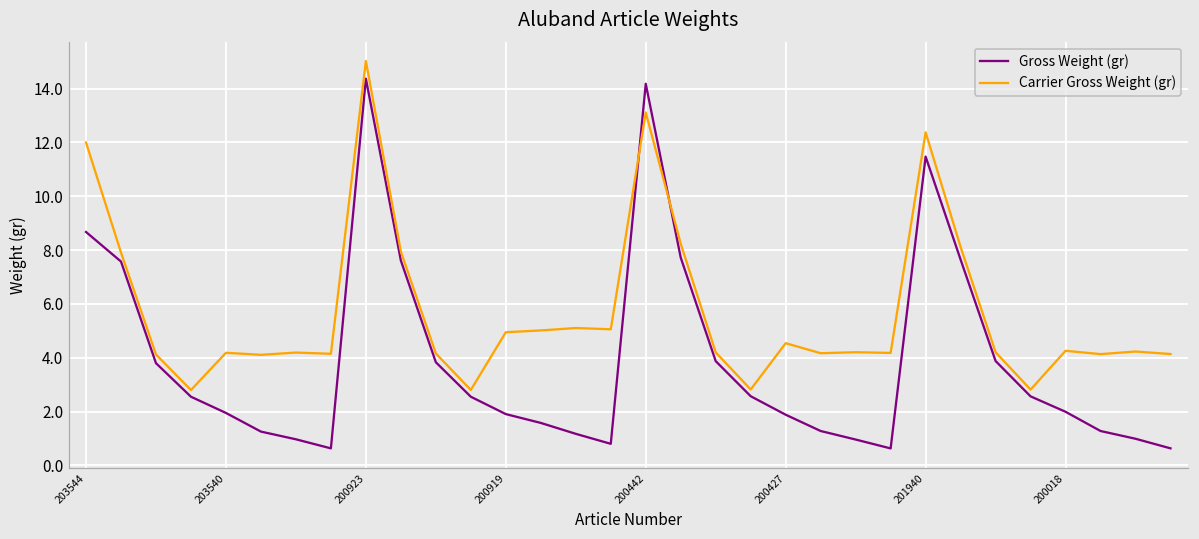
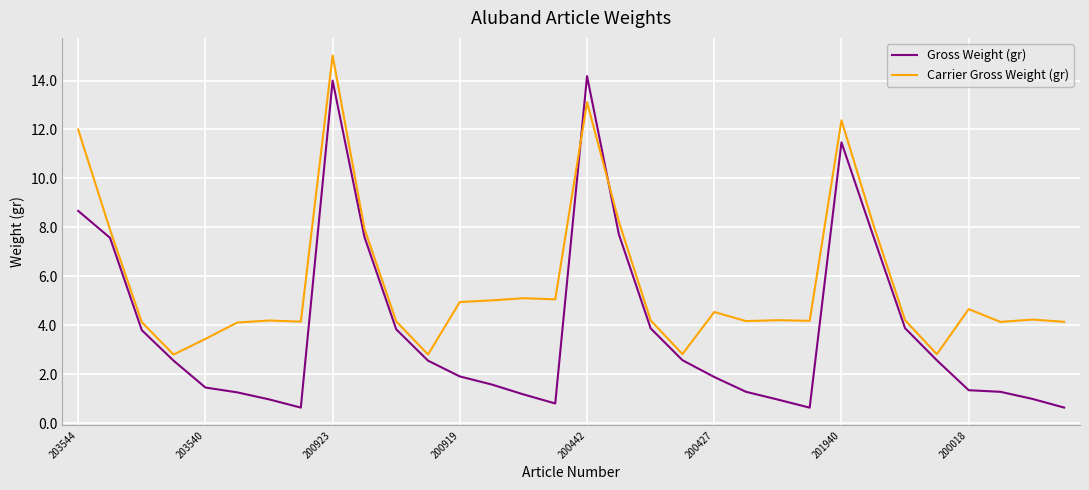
Gross Weight (gr), 203540: 2.0 -> 1.5
Carrier Gross Weight (gr), 203540: 4.2 -> 3.4
Gross Weight (gr), 200923: 14.4 -> 14.0
Gross Weight (gr), 200018: 2.0 -> 1.3
Carrier Gross Weight (gr), 200018: 4.3 -> 4.7
